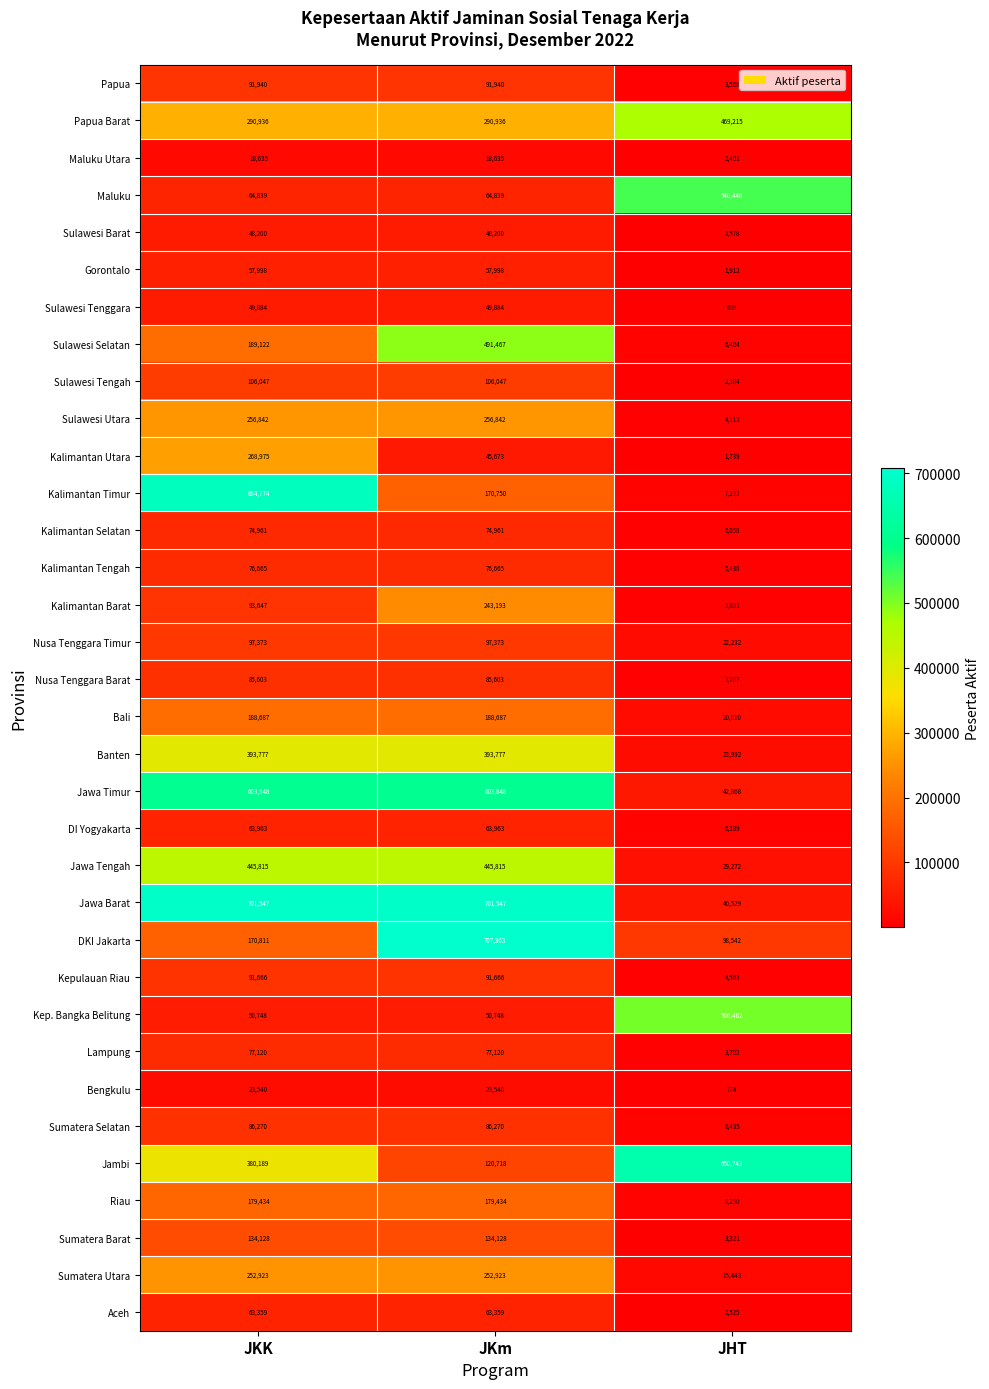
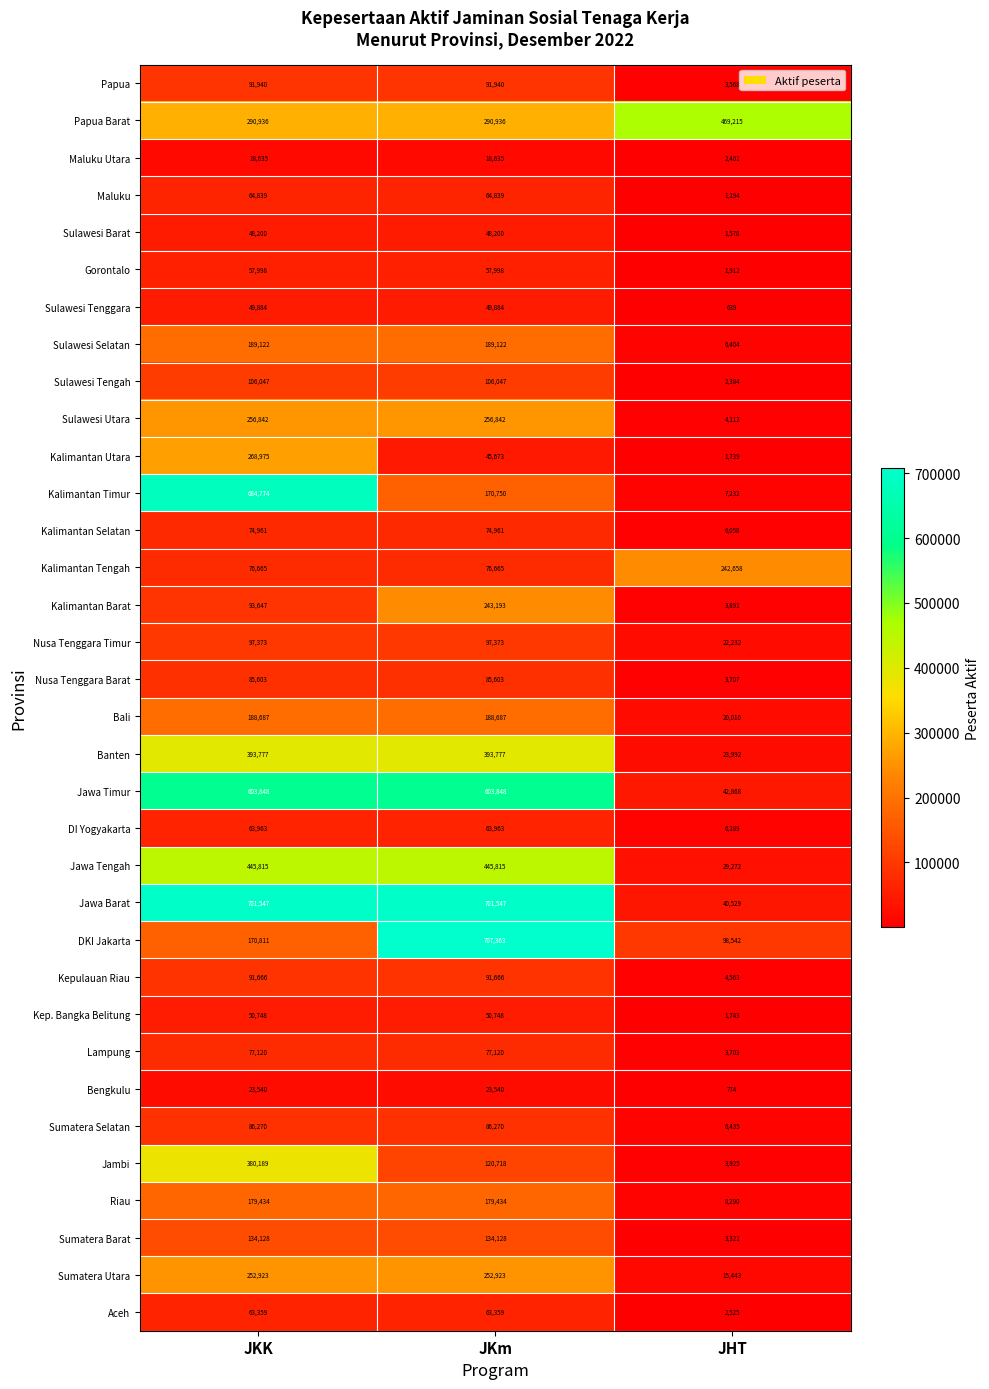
Maluku, JHT: 540,448 -> 1,194
Sulawesi Selatan, JKm: 491,467 -> 189,122
Kalimantan Tengah, JHT: 5,438 -> 242,658
Kep. Bangka Belitung, JHT: 506,462 -> 1,743
Jambi, JHT: 650,743 -> 3,925
